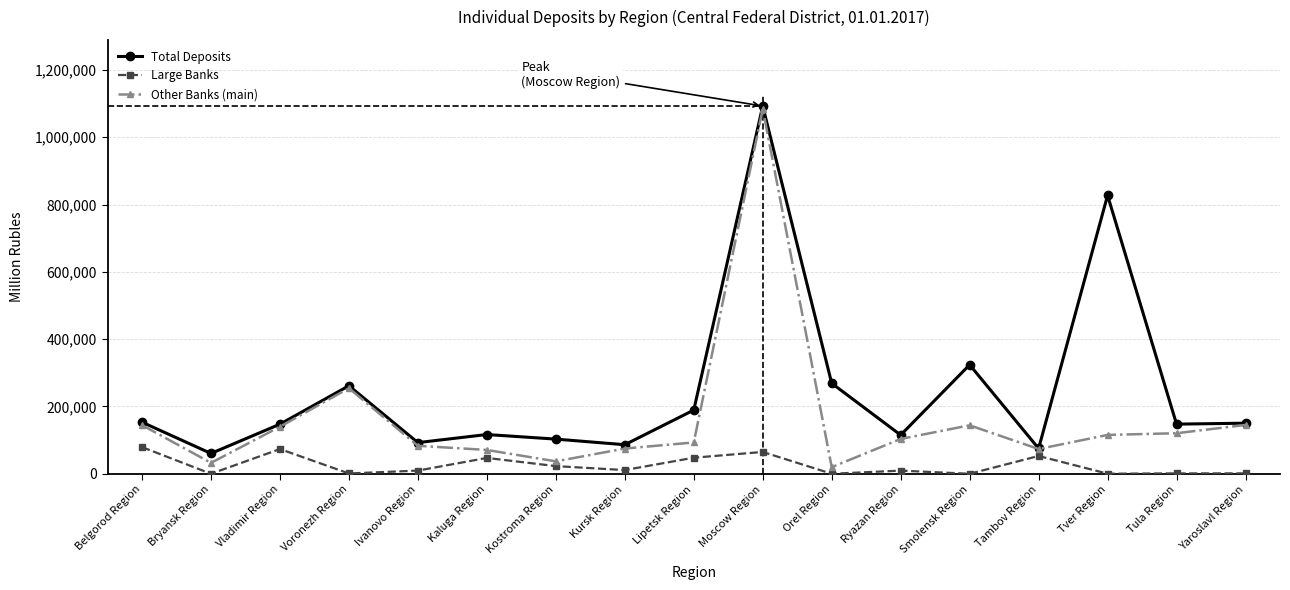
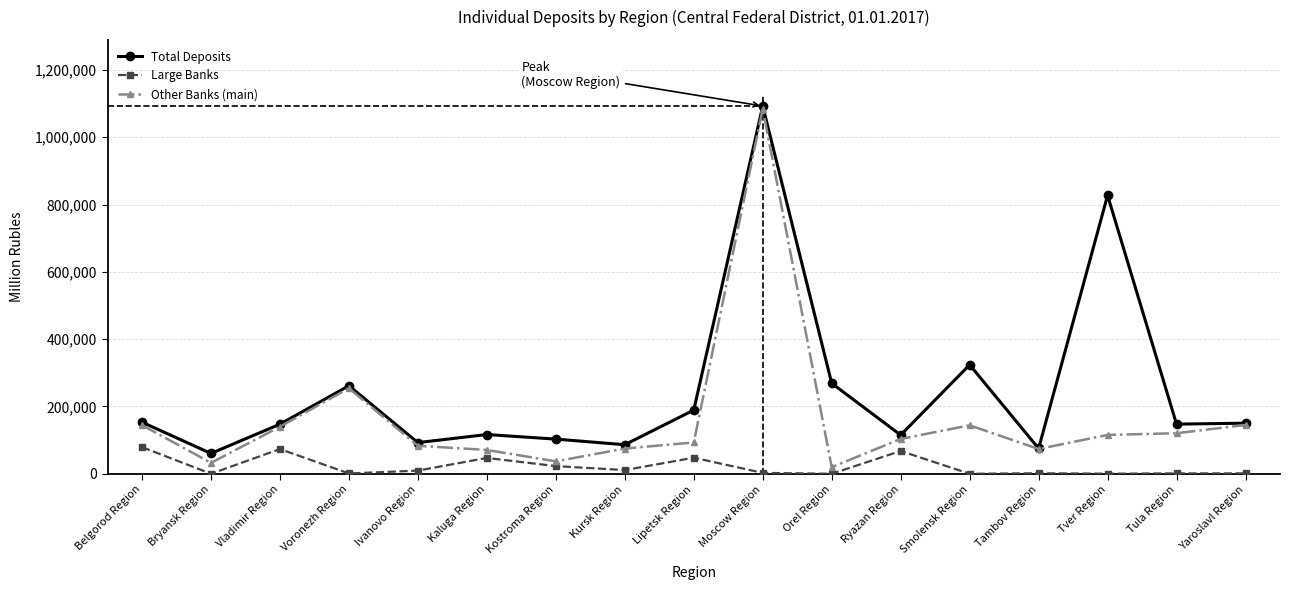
Large Banks, Moscow Region: 60,000 -> 0
Large Banks, Ryazan Region: 10,000 -> 70,000
Large Banks, Tambov Region: 50,000 -> 0
